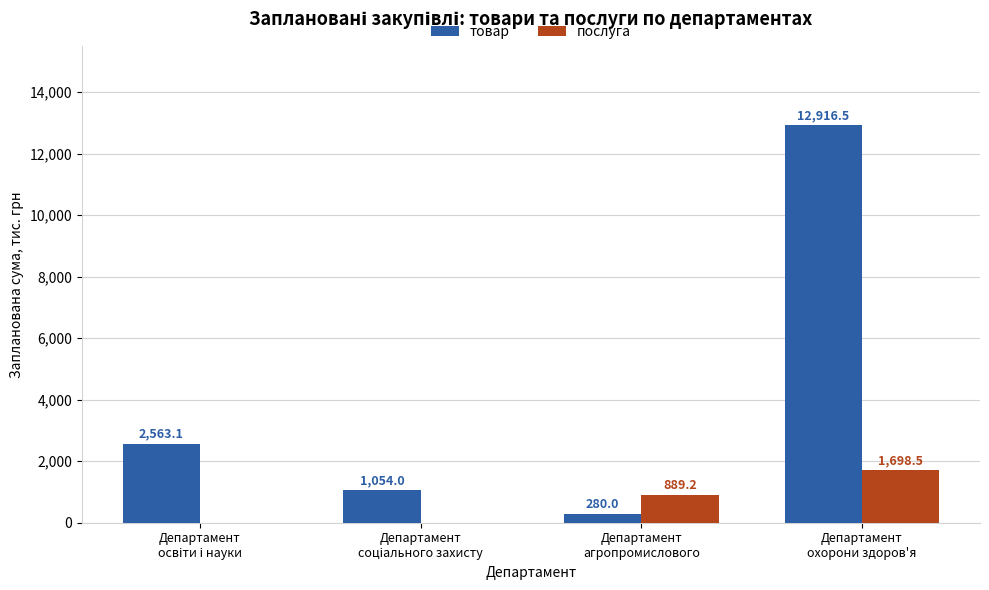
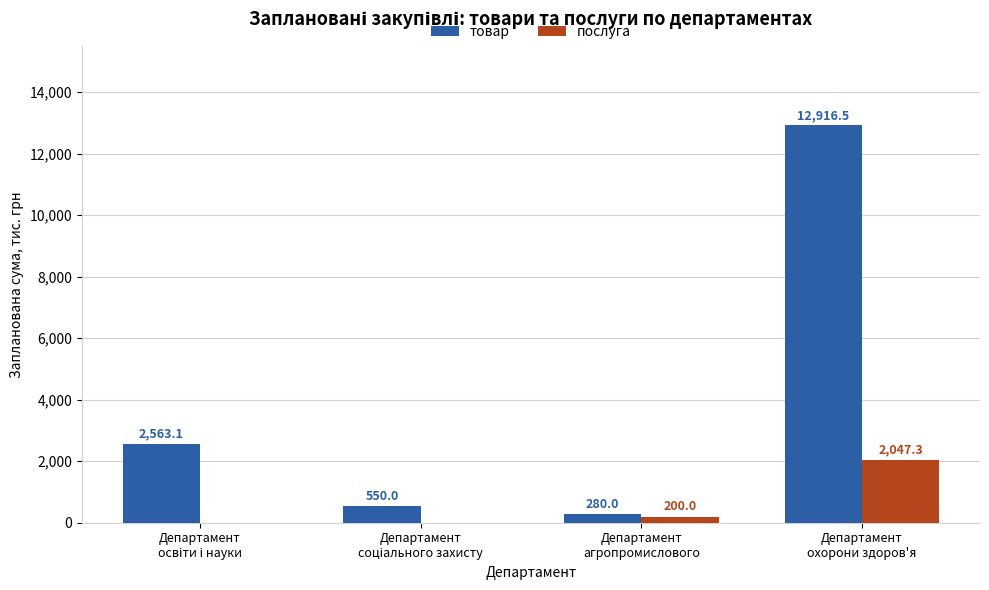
товар, Департамент соціального захисту: 1,054.0 -> 550.0
послуга, Департамент агропромислового: 889.2 -> 200.0
послуга, Департамент охорони здоров'я: 1,698.5 -> 2,047.3
